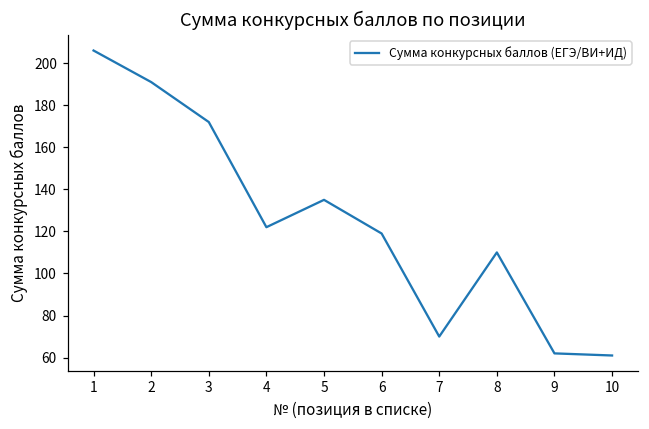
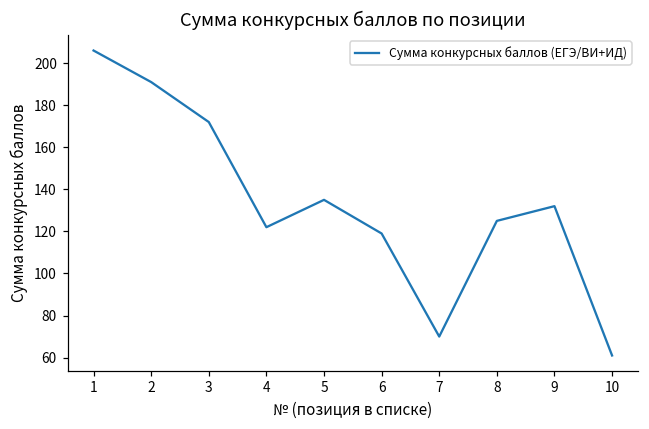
8: 110 -> 125
9: 62 -> 132
